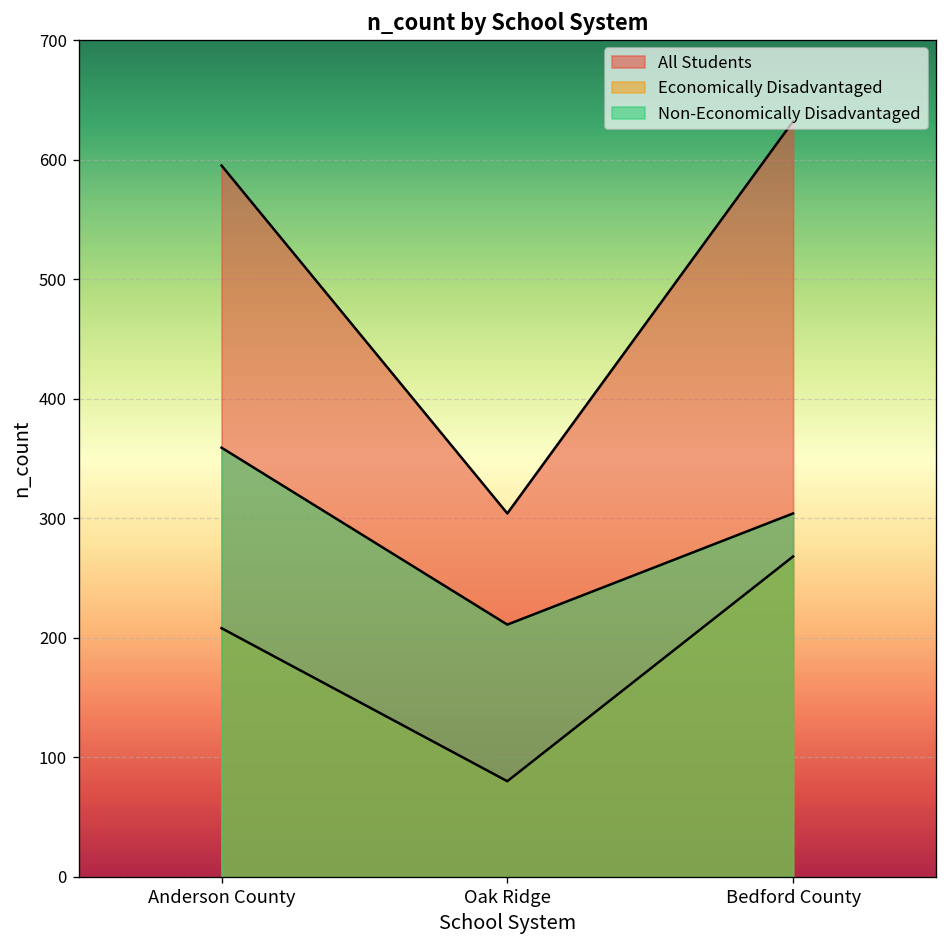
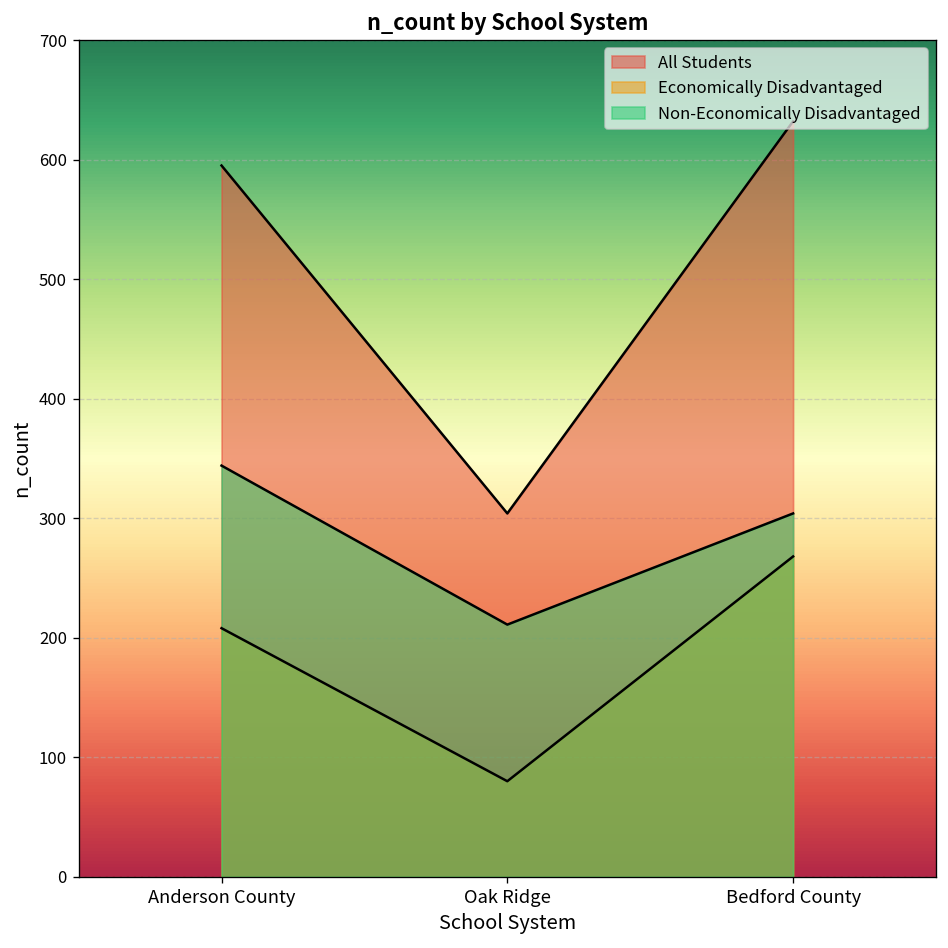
Non-Economically Disadvantaged, Anderson County: 360 -> 340
